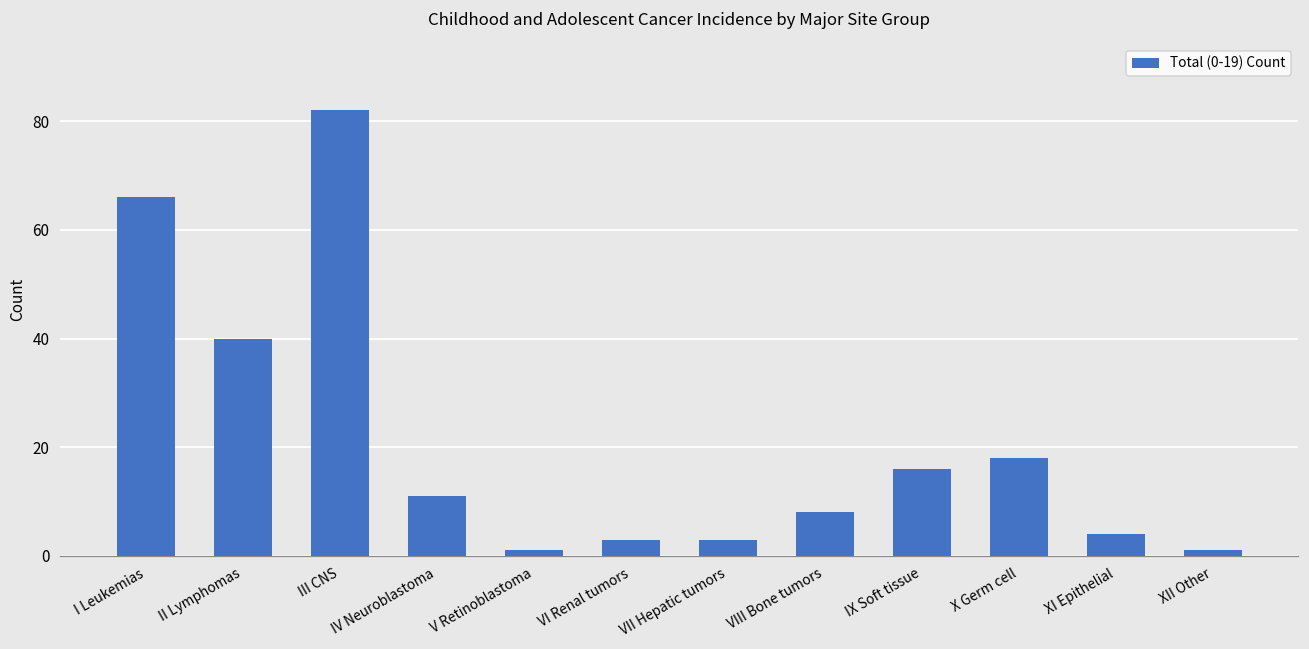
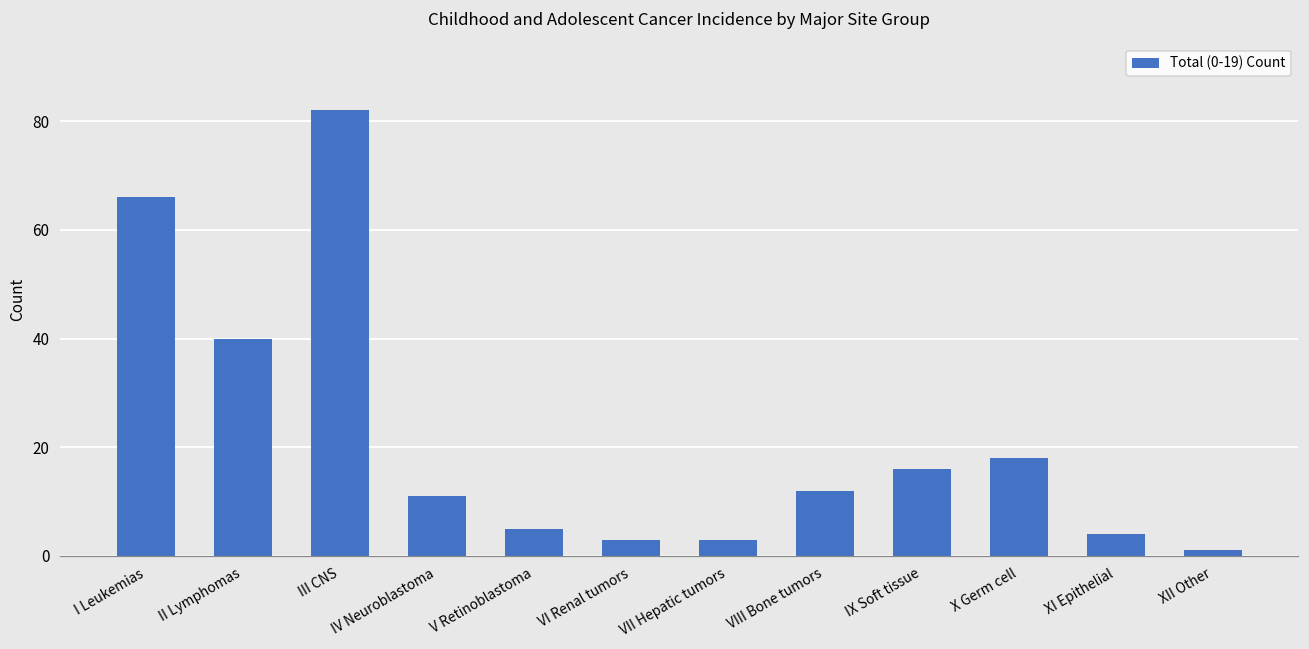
V Retinoblastoma: 1 -> 5
VIII Bone tumors: 8 -> 12
